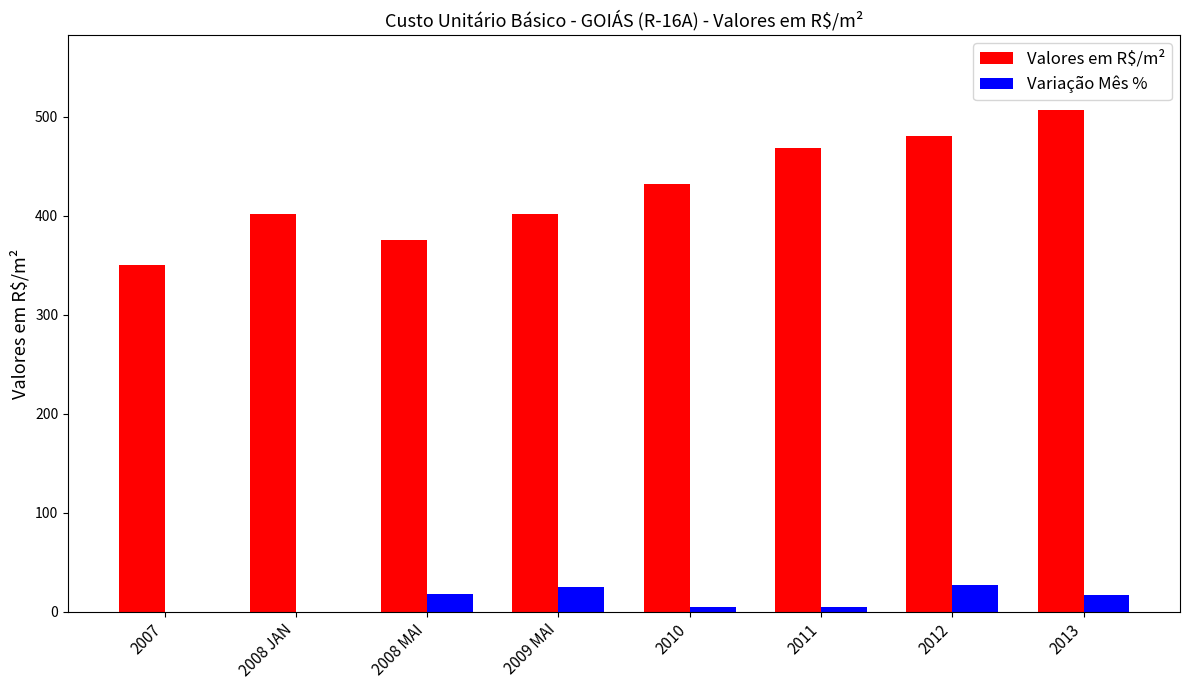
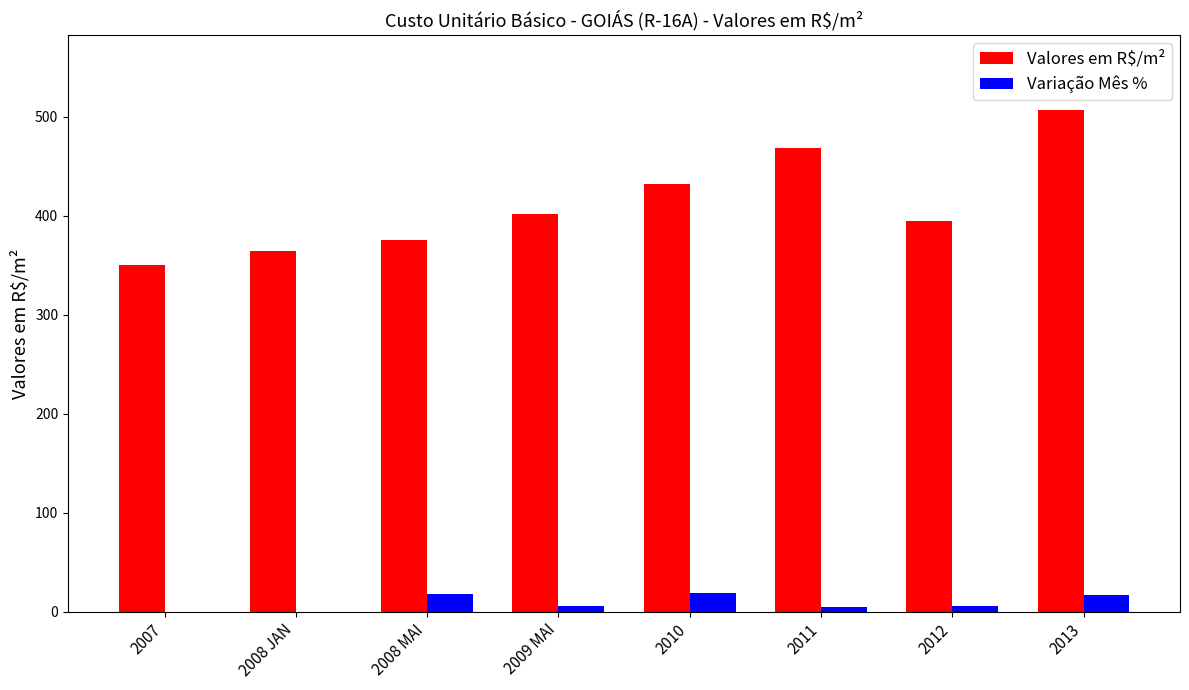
Valores em R$/m², 2008 JAN: 400 -> 360
Variação Mês %, 2009 MAI: 30 -> 10
Variação Mês %, 2010: 10 -> 20
Valores em R$/m², 2012: 480 -> 400
Variação Mês %, 2012: 30 -> 10
